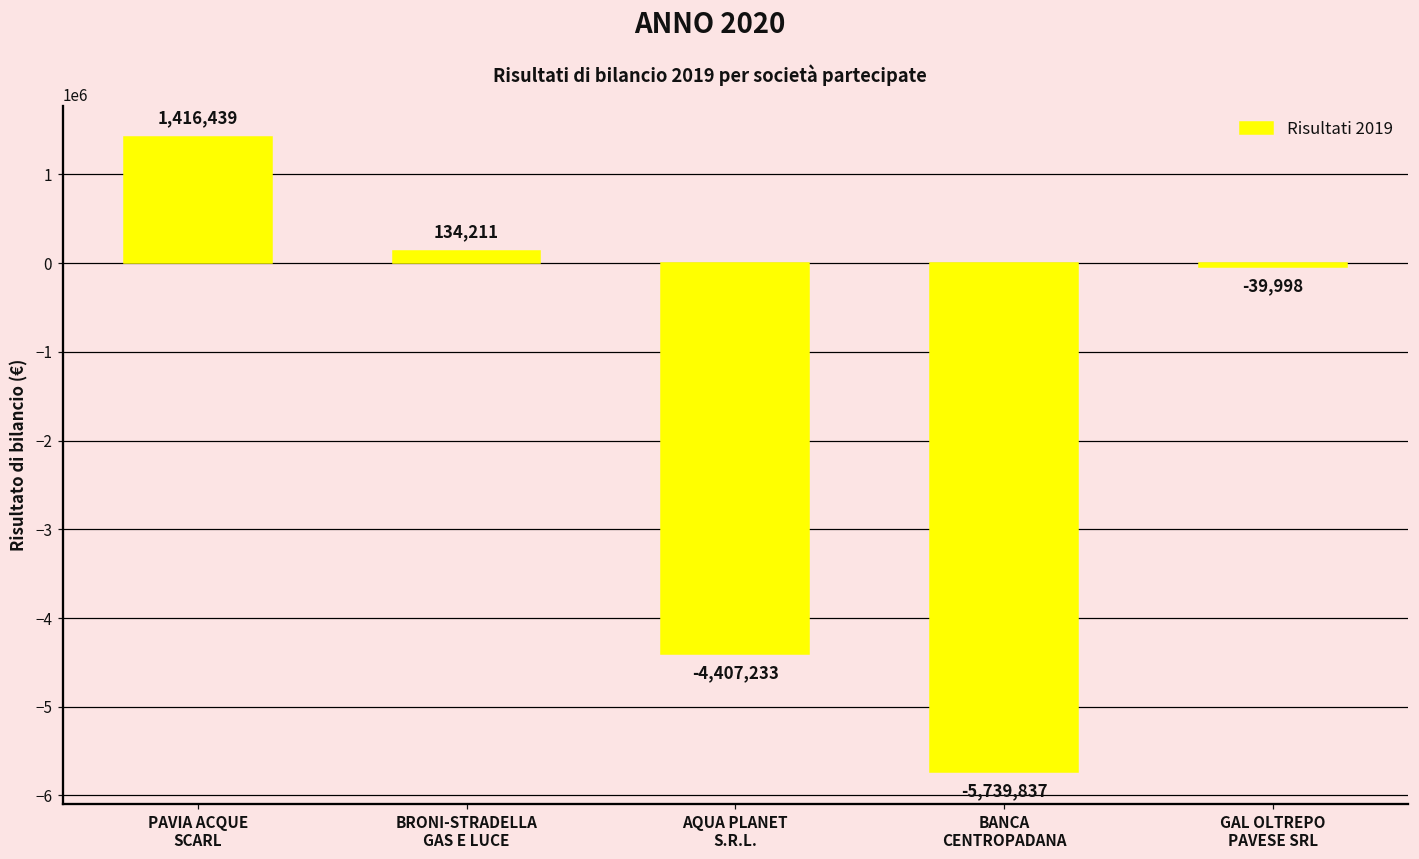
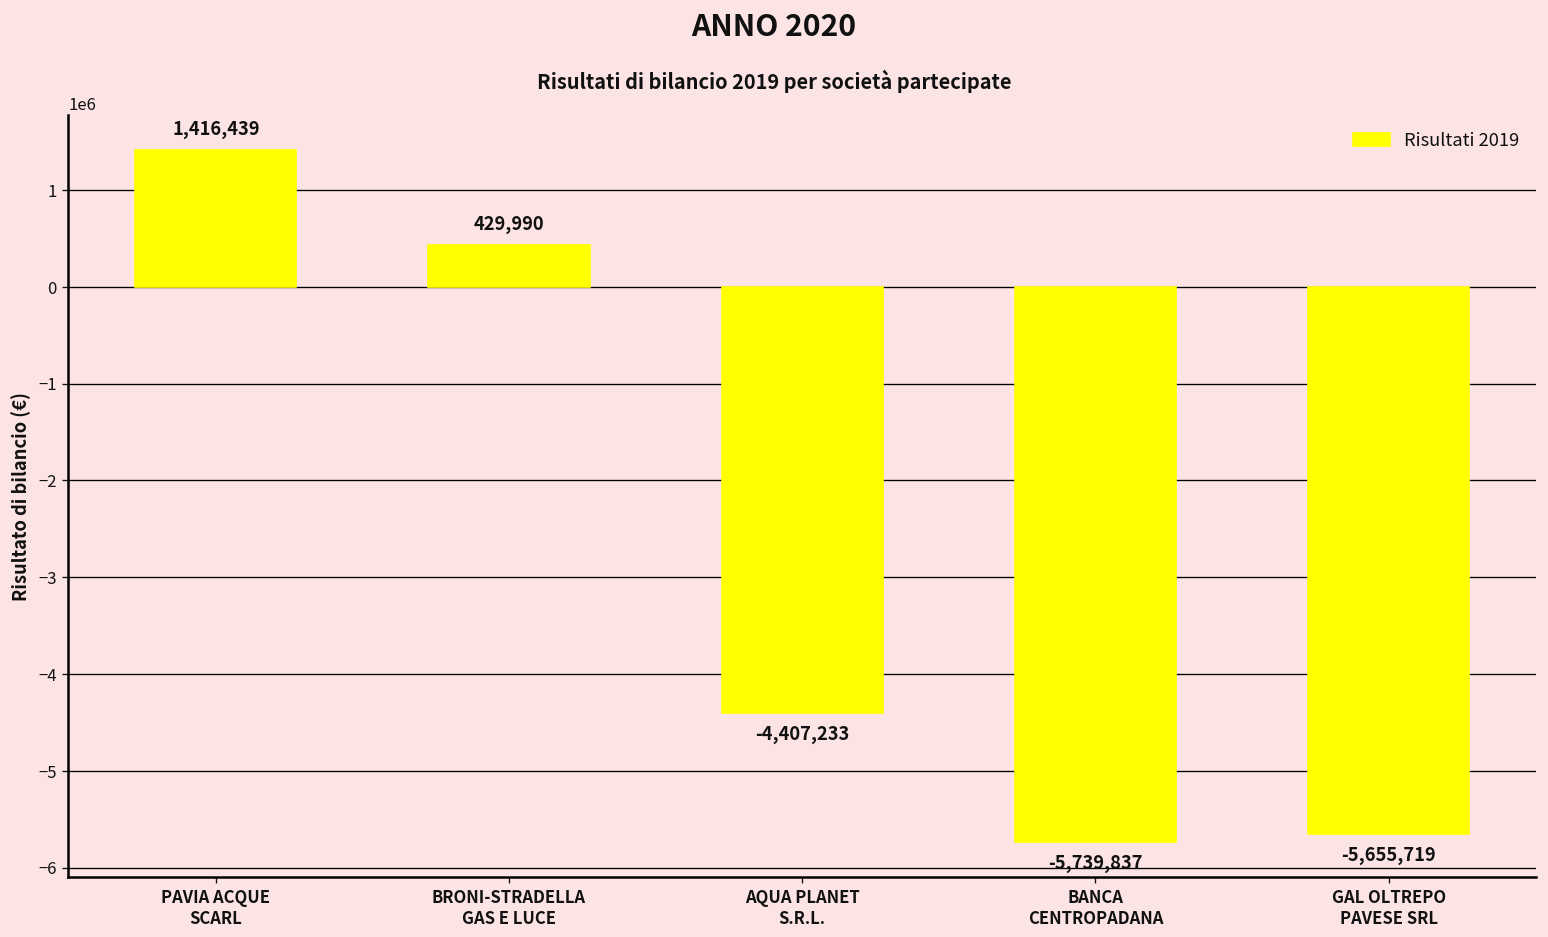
BRONI-STRADELLA GAS E LUCE: 134,211 -> 429,990
GAL OLTREPO PAVESE SRL: -39,998 -> -5,655,719
